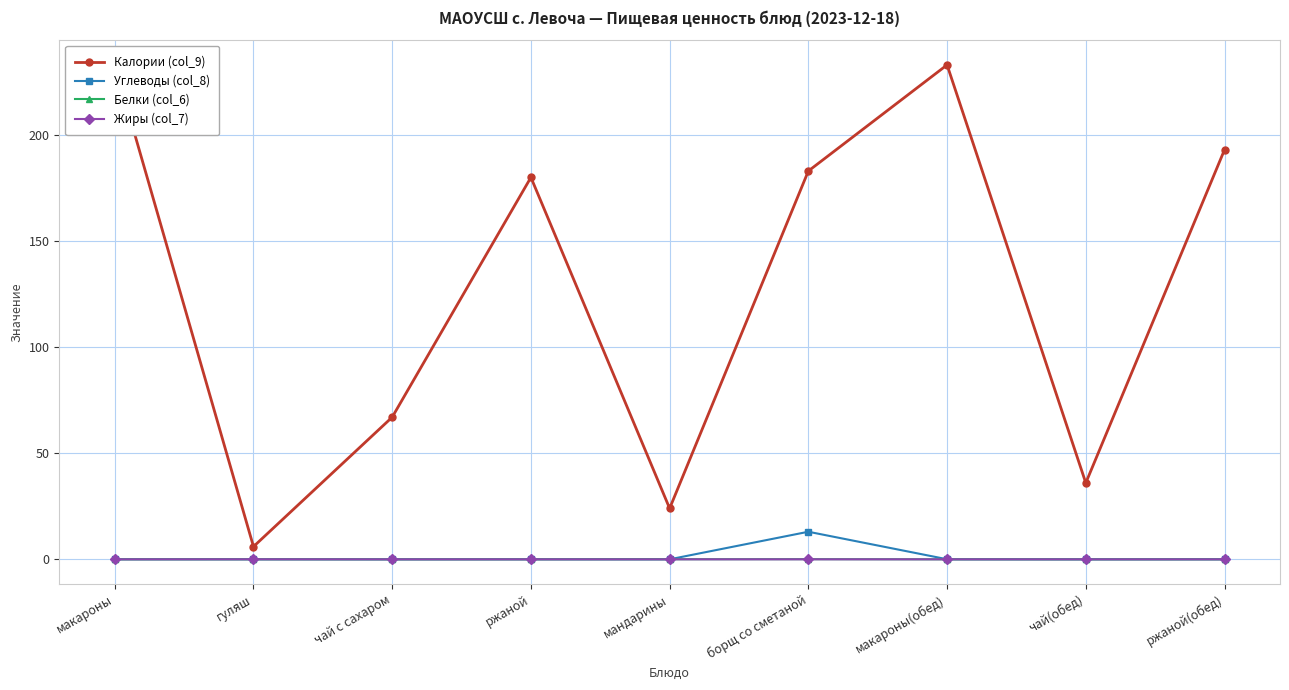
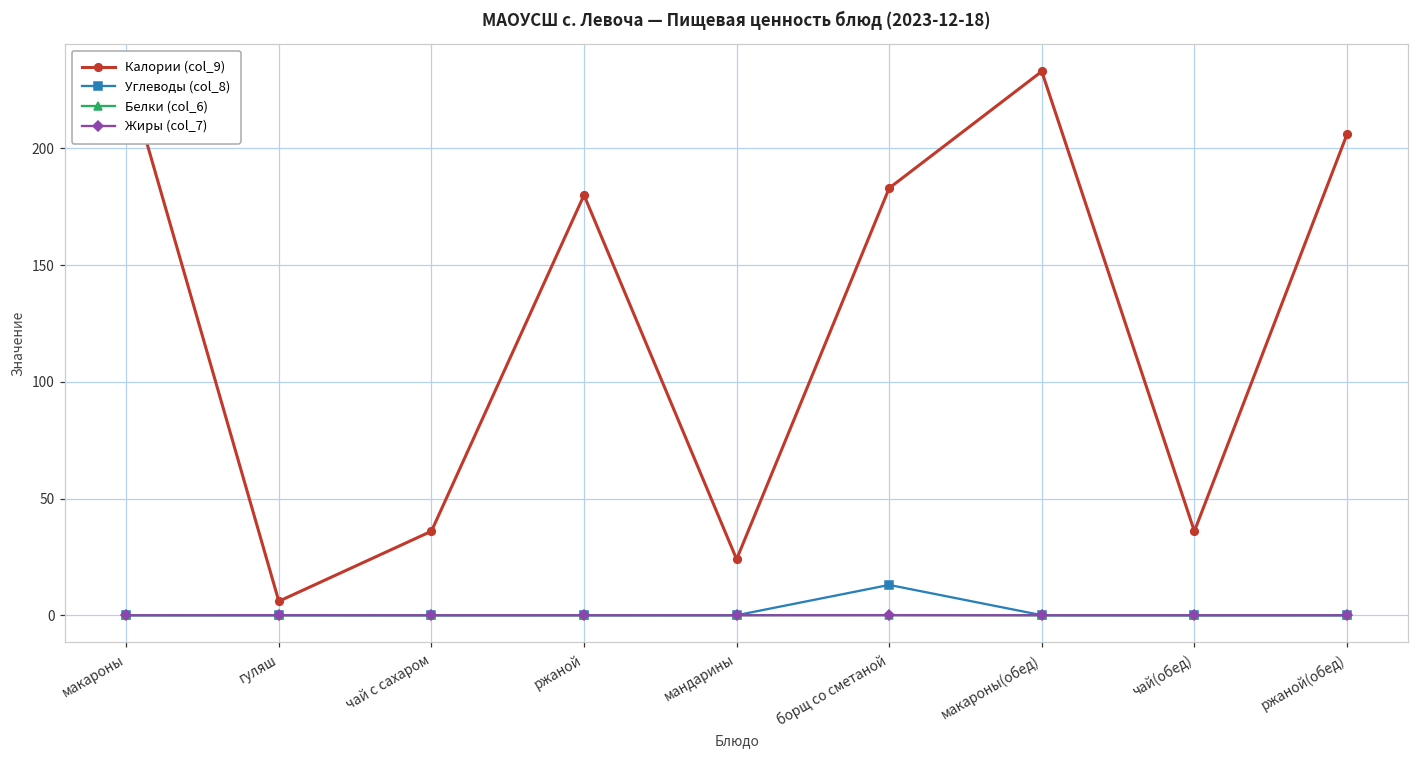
Калории (col_9), чай с сахаром: 67 -> 36
Калории (col_9), ржаной(обед): 193 -> 206
